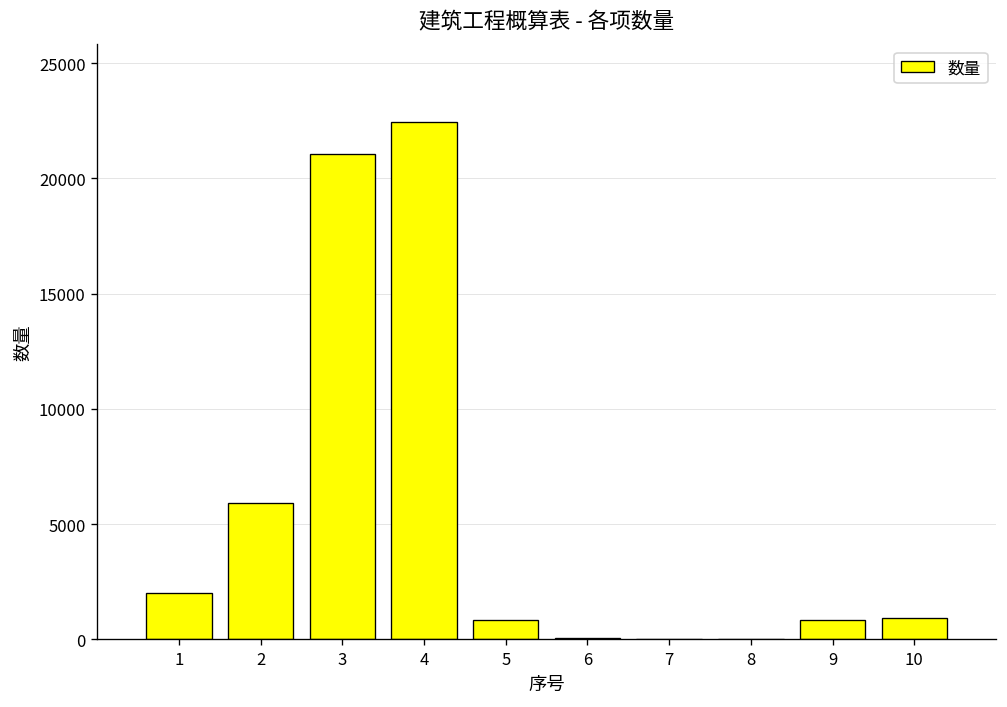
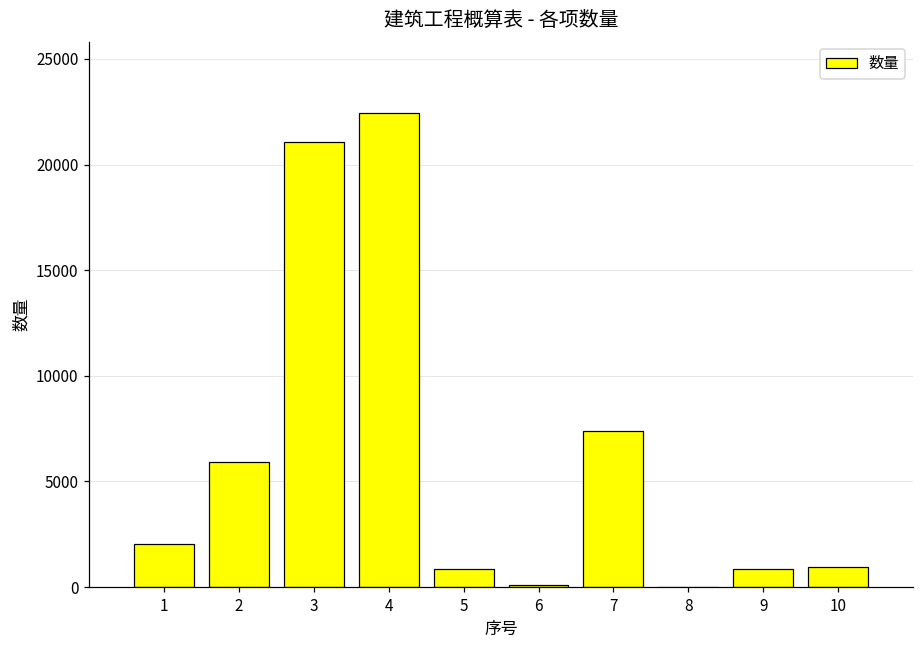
7: 0 -> 7400
